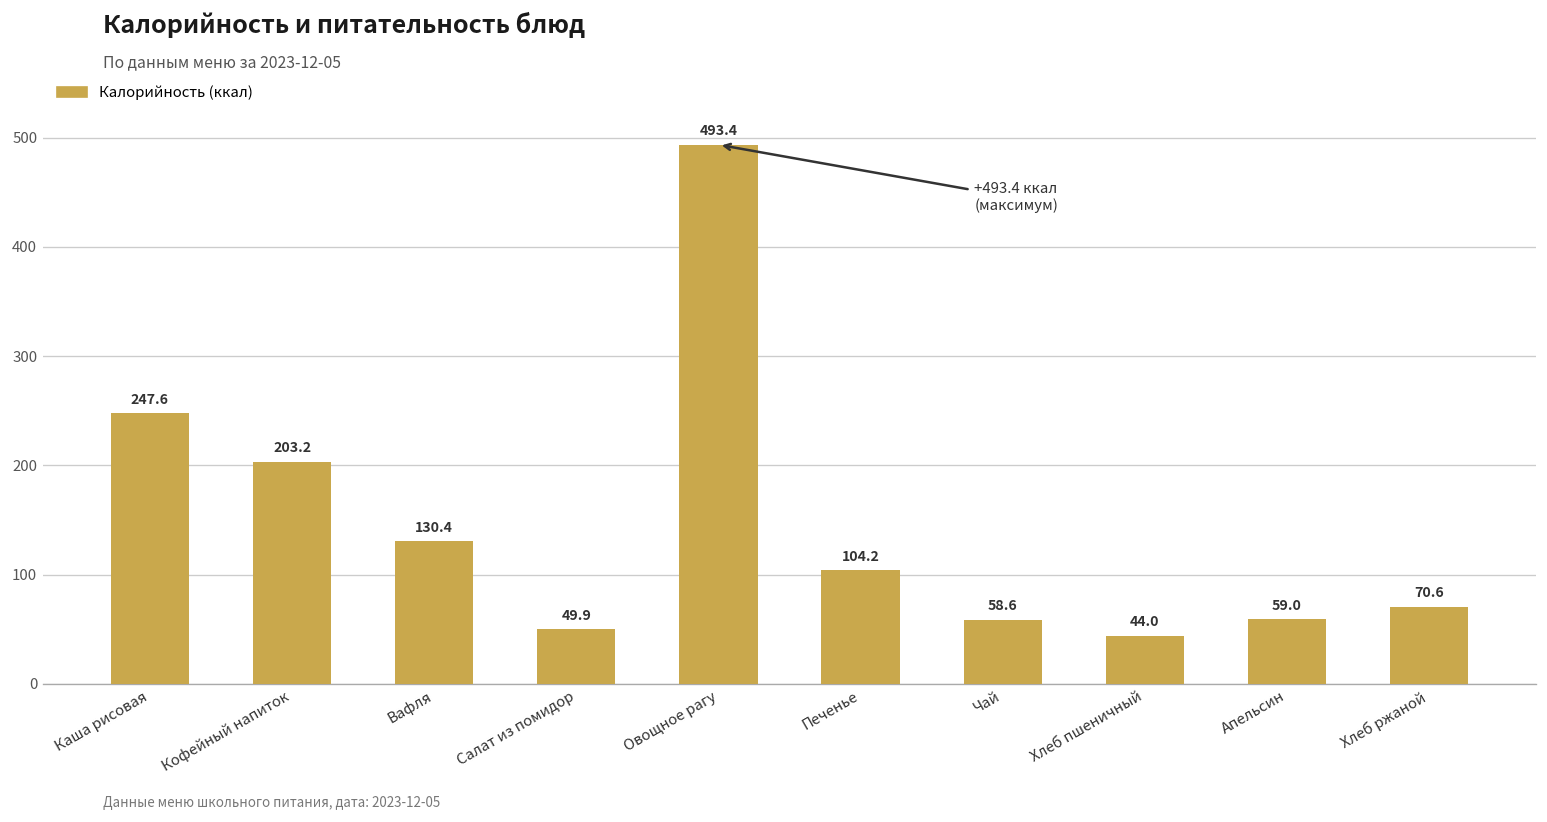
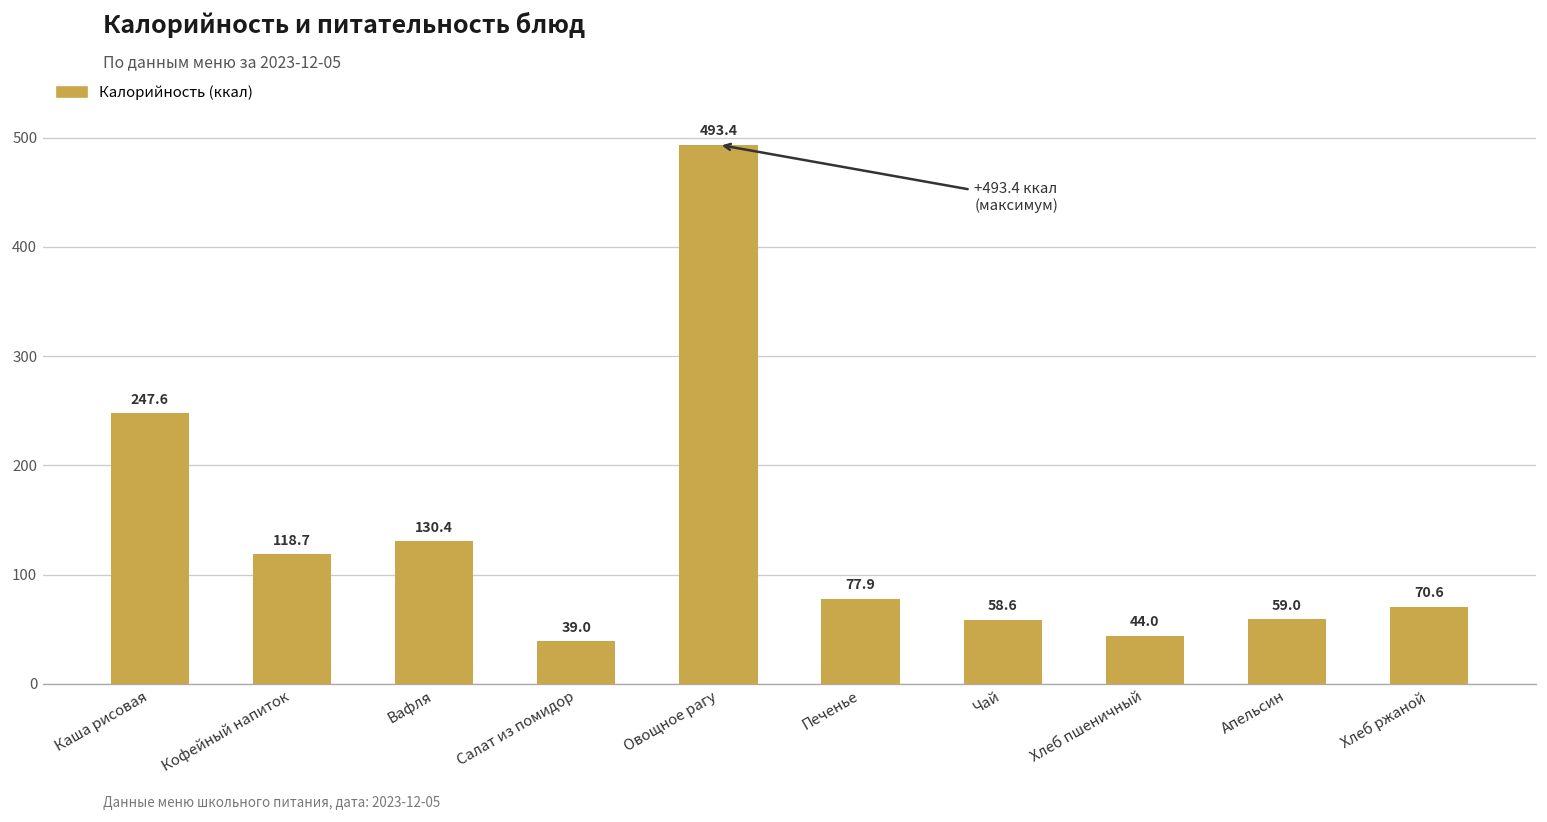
Кофейный напиток: 203.2 -> 118.7
Салат из помидор: 49.9 -> 39.0
Печенье: 104.2 -> 77.9
